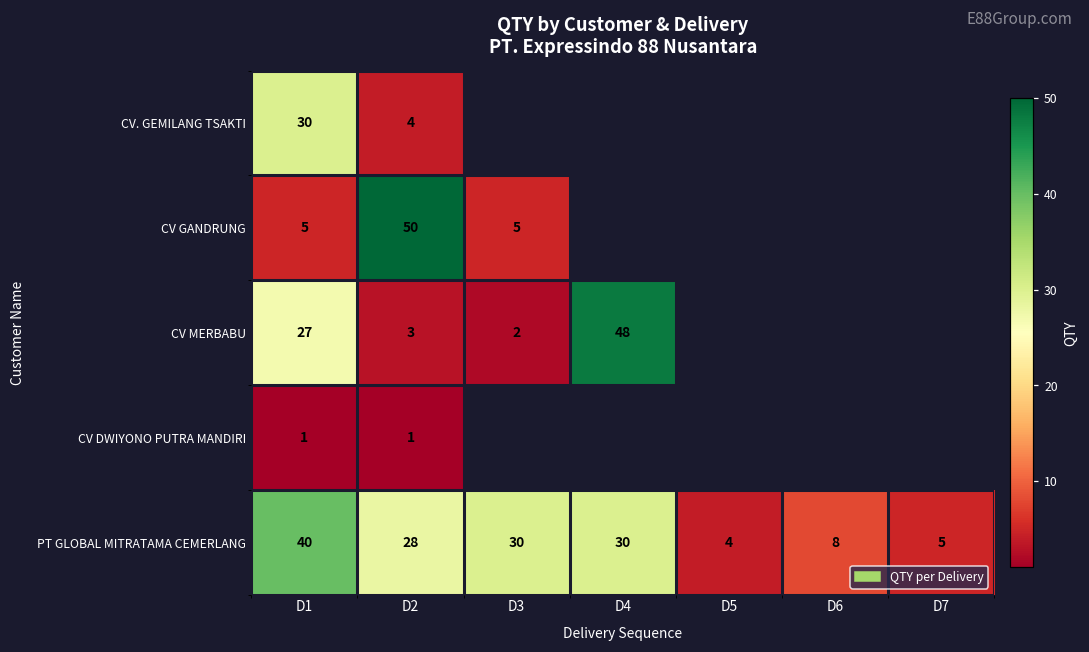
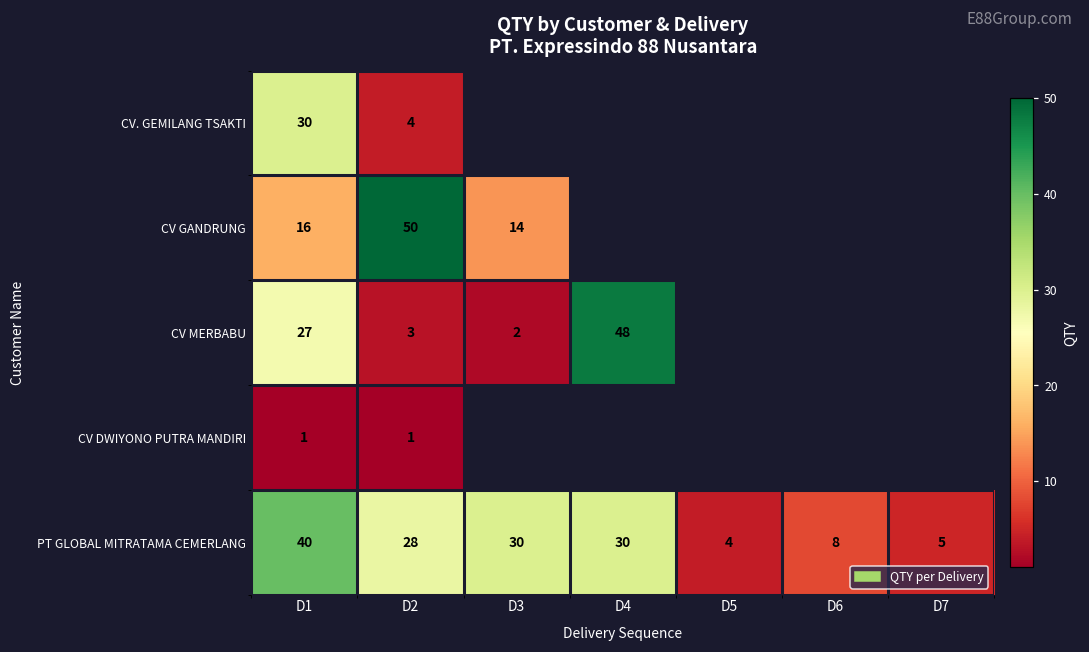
CV GANDRUNG, D1: 5 -> 16
CV GANDRUNG, D3: 5 -> 14
